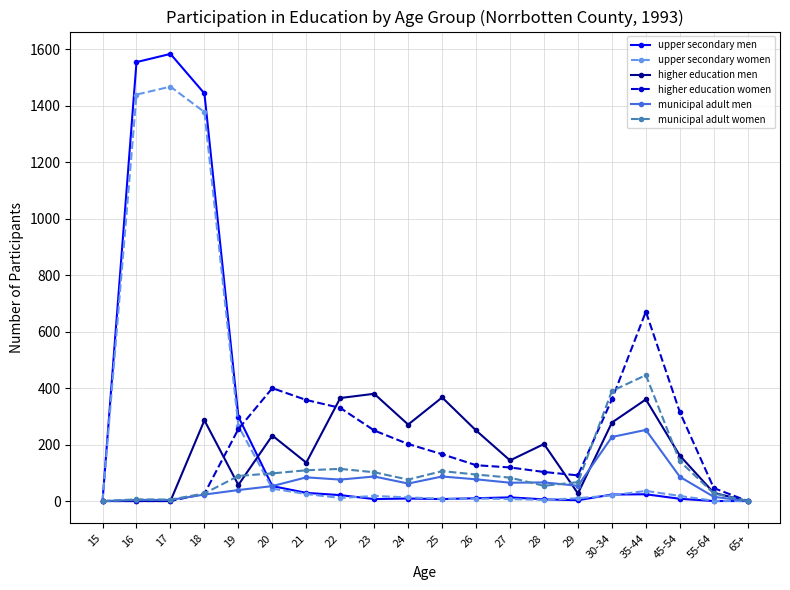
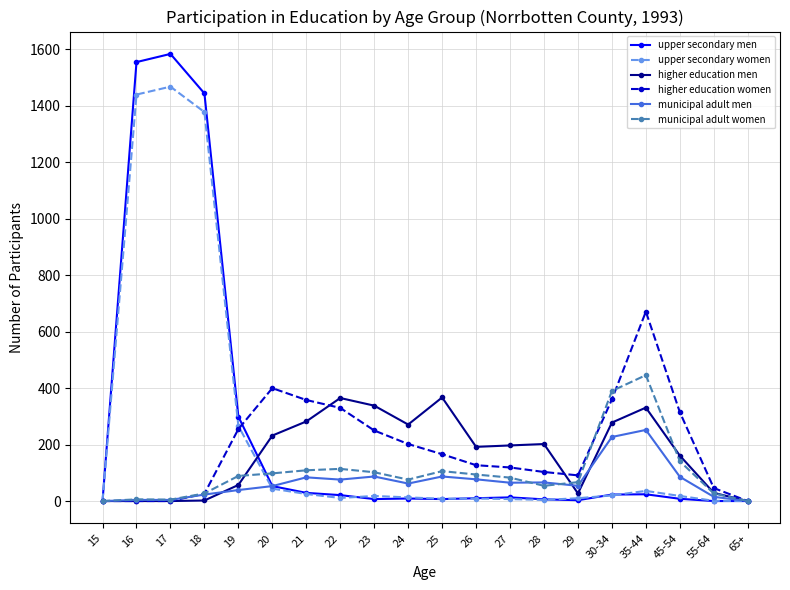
higher education men, 18: 290 -> 0
higher education men, 21: 140 -> 280
higher education men, 23: 380 -> 340
higher education men, 26: 250 -> 190
higher education men, 27: 140 -> 200
higher education men, 35-44: 360 -> 330
